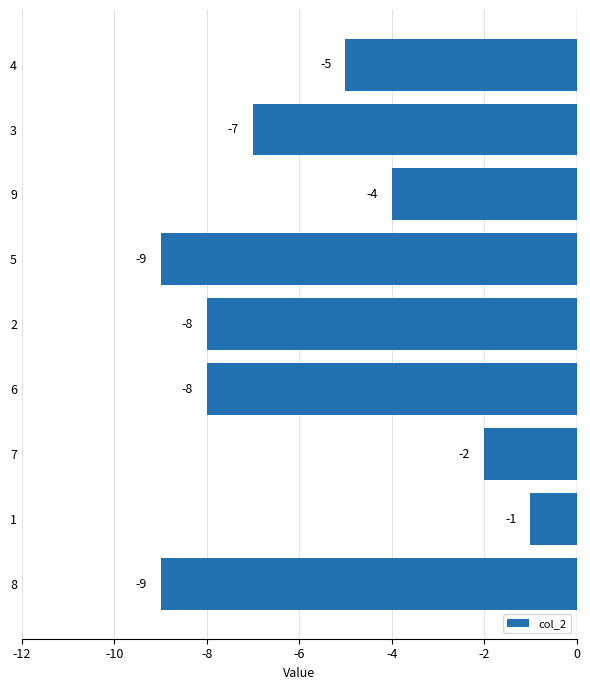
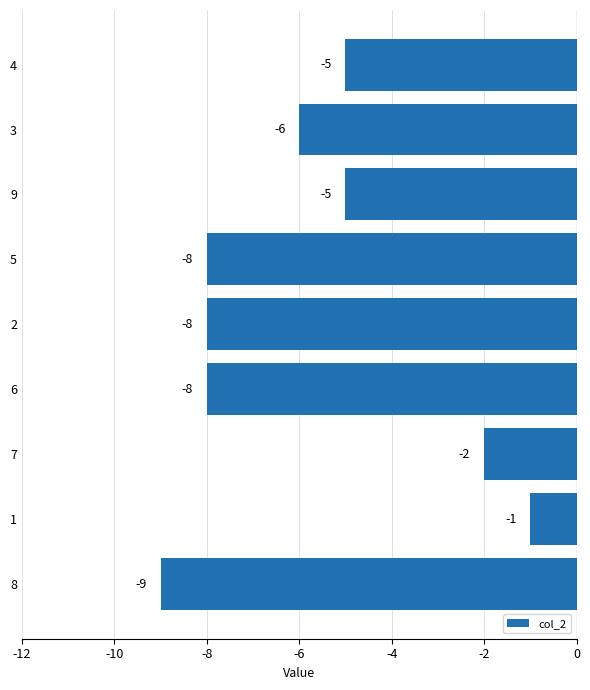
3: -7 -> -6
9: -4 -> -5
5: -9 -> -8
